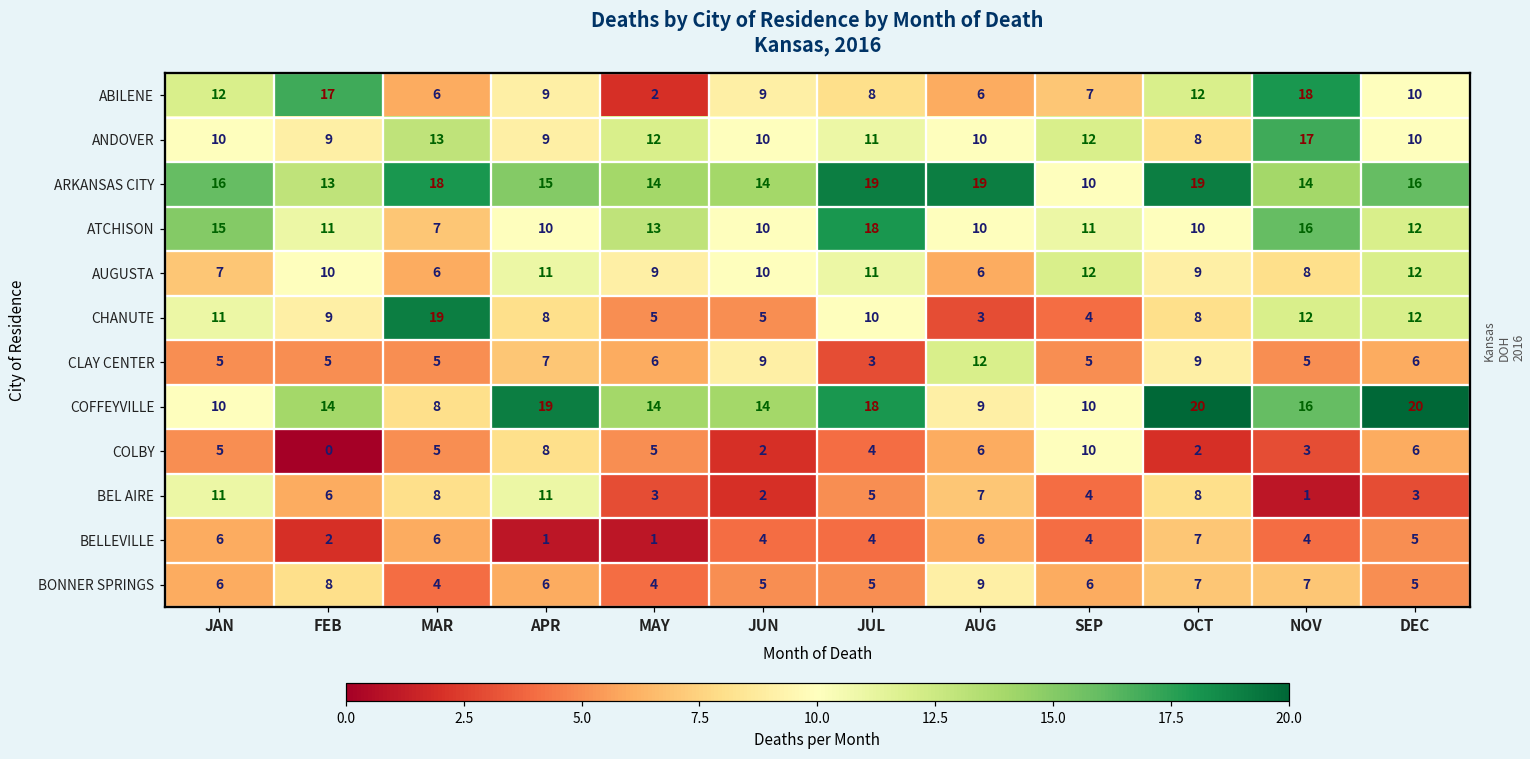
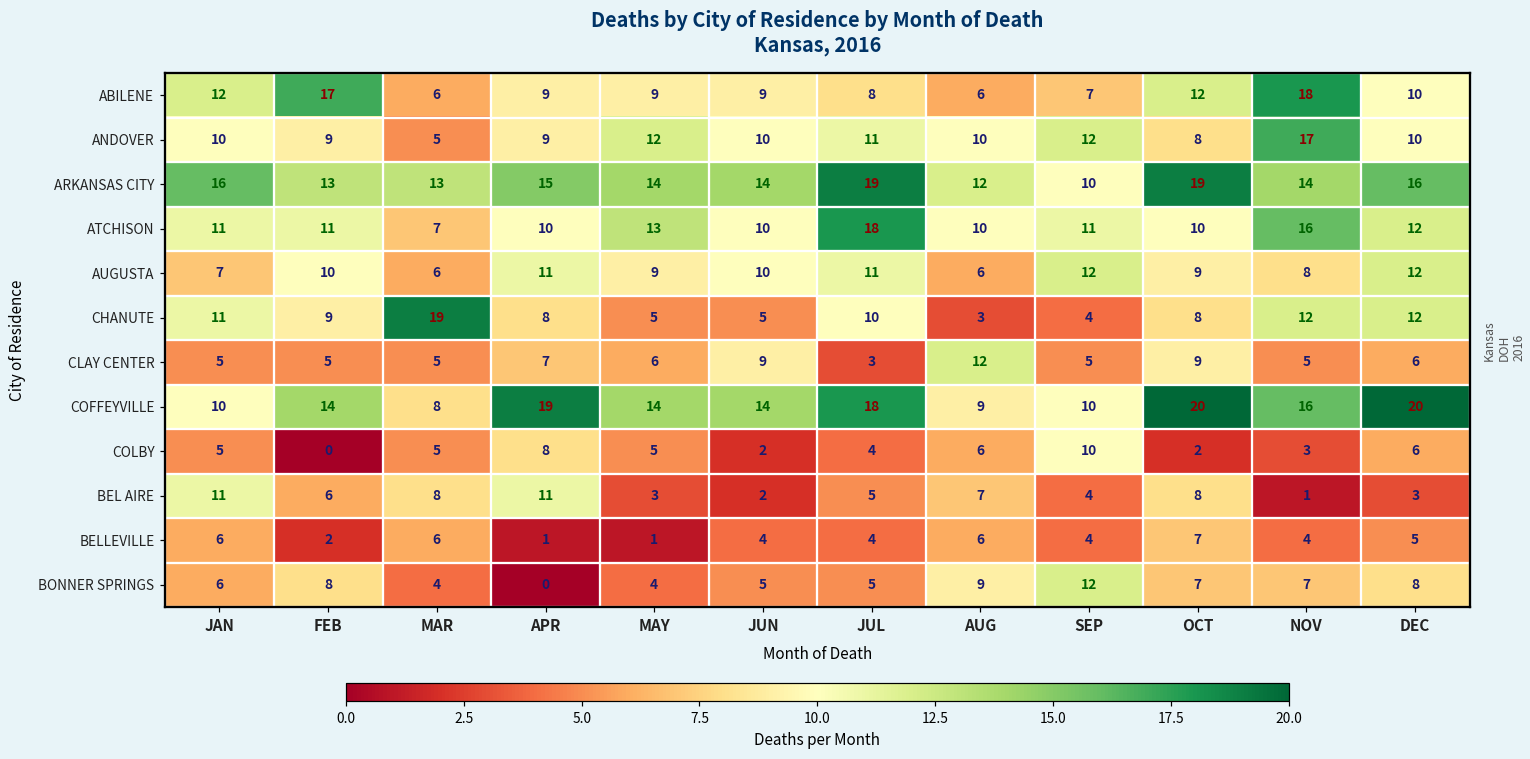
ABILENE, MAY: 2 -> 9
ANDOVER, MAR: 13 -> 5
ARKANSAS CITY, MAR: 18 -> 13
ARKANSAS CITY, AUG: 19 -> 12
ATCHISON, JAN: 15 -> 11
BONNER SPRINGS, APR: 6 -> 0
BONNER SPRINGS, SEP: 6 -> 12
BONNER SPRINGS, DEC: 5 -> 8
